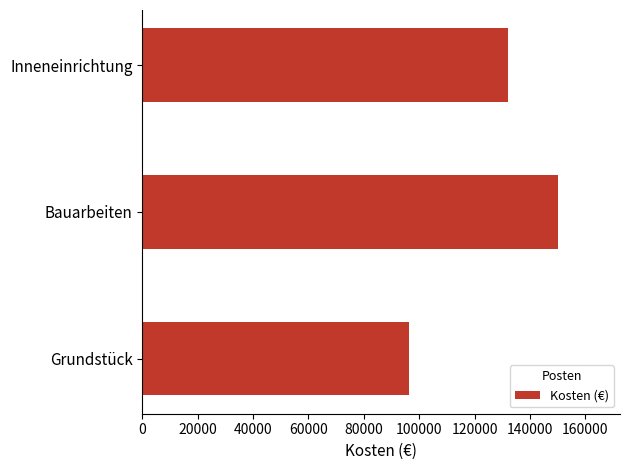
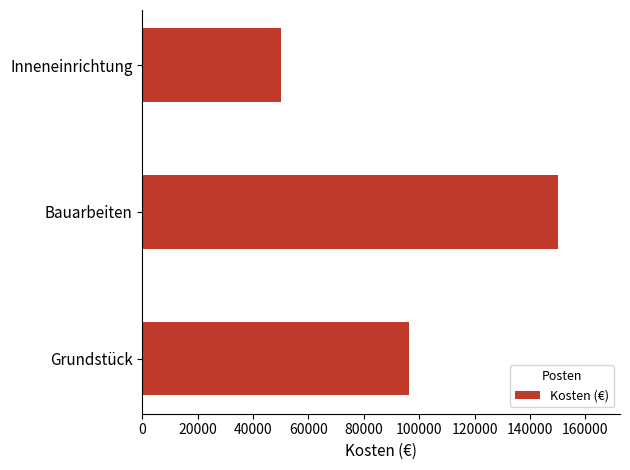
Inneneinrichtung: 132000 -> 50000
